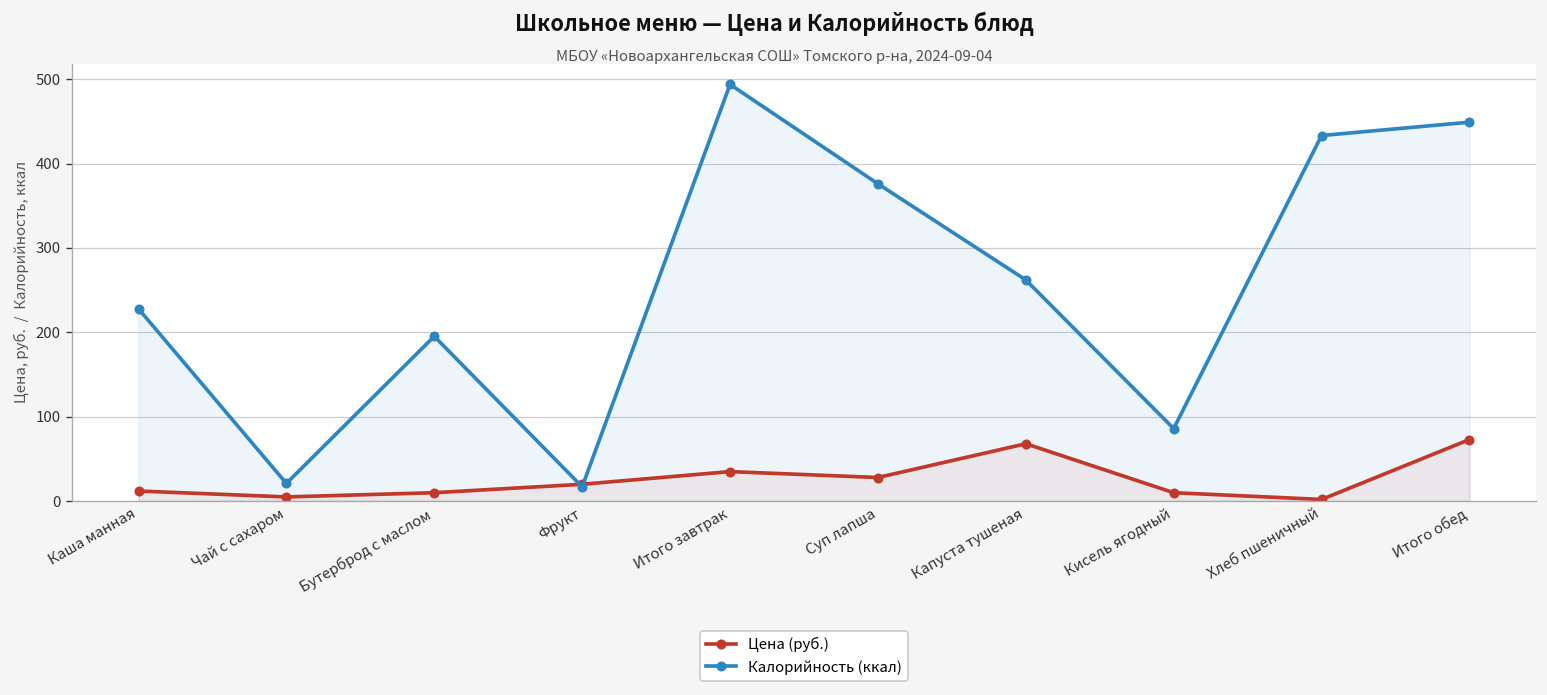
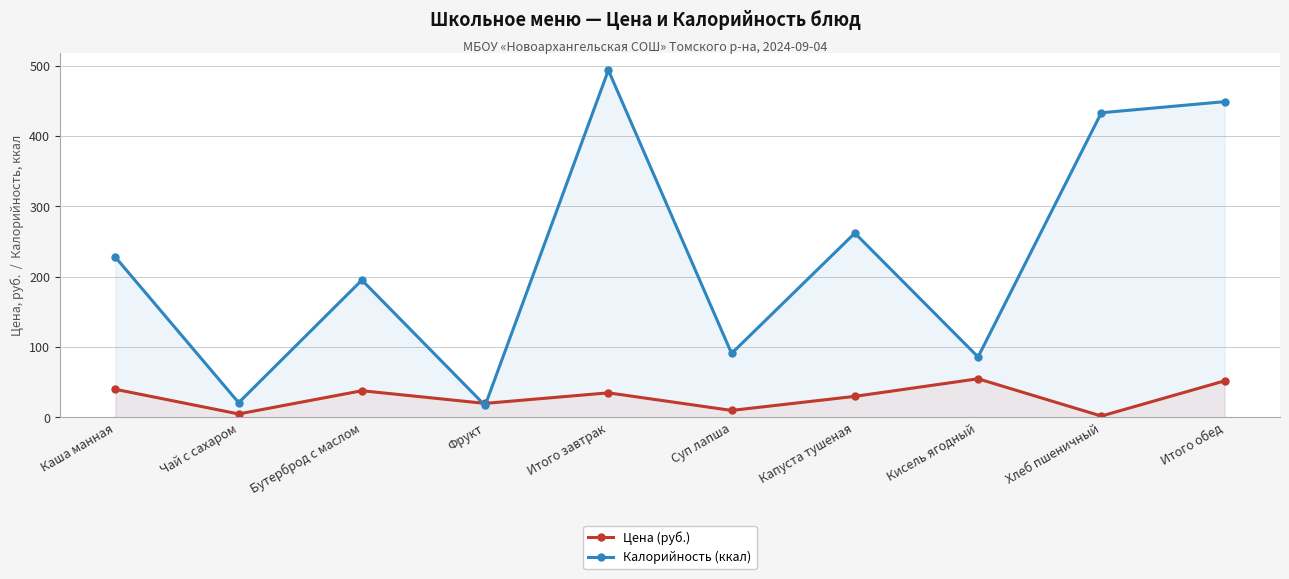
Цена (руб.), Каша манная: 10 -> 40
Цена (руб.), Бутерброд с маслом: 10 -> 40
Цена (руб.), Суп лапша: 30 -> 10
Калорийность (ккал), Суп лапша: 380 -> 90
Цена (руб.), Капуста тушеная: 70 -> 30
Цена (руб.), Кисель ягодный: 10 -> 60
Цена (руб.), Итого обед: 70 -> 50
